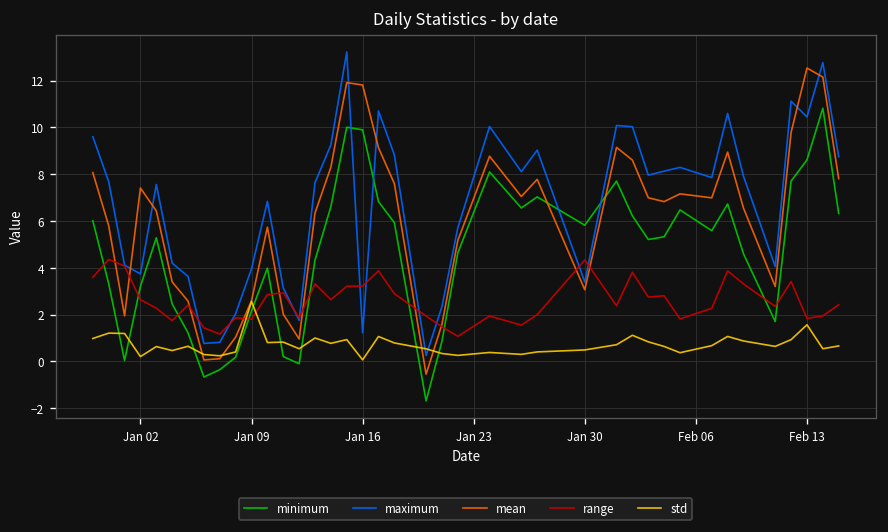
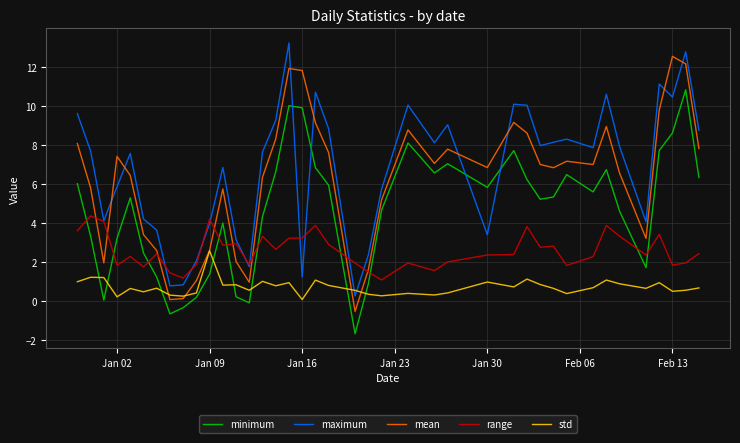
maximum, Jan 02: 3.7 -> 5.9
range, Jan 02: 2.6 -> 1.8
minimum, Jan 09: 2.2 -> 1.4
range, Jan 09: 1.8 -> 4.2
mean, Jan 30: 3.1 -> 6.8
range, Jan 30: 4.3 -> 2.4
std, Jan 30: 0.5 -> 1.0
std, Feb 13: 1.6 -> 0.5
